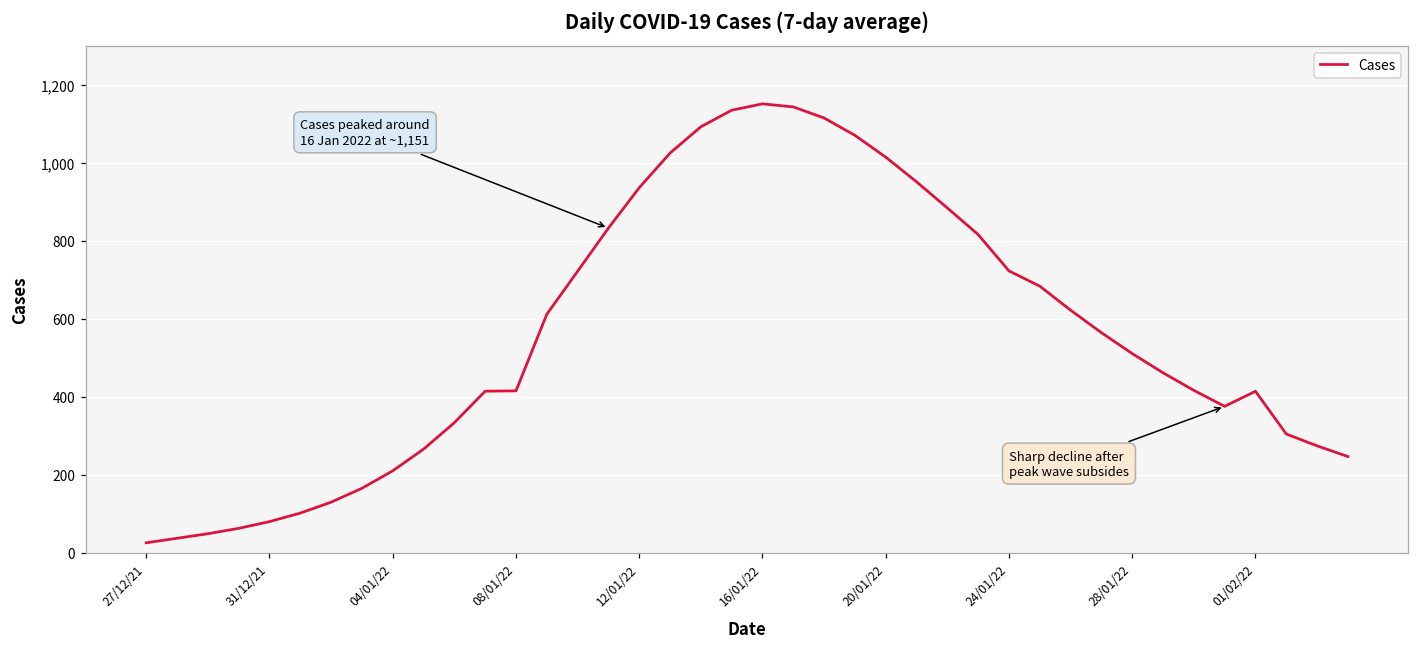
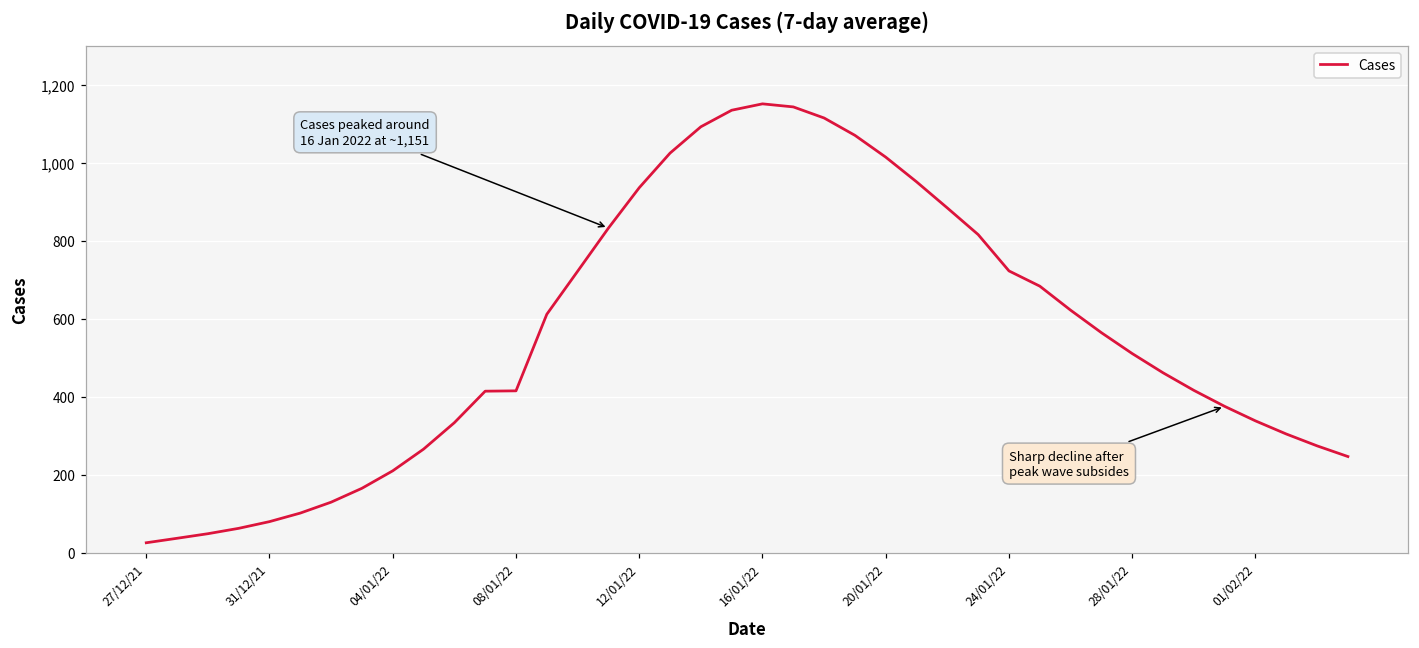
01/02/22: 410 -> 340
